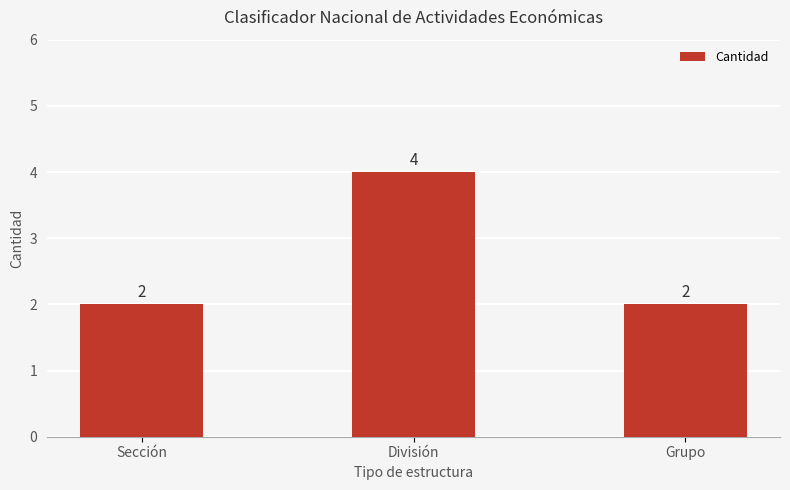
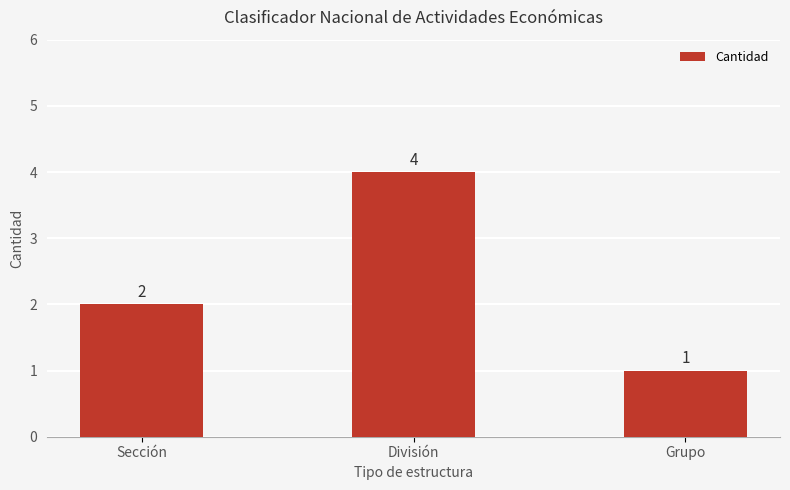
Grupo: 2 -> 1
